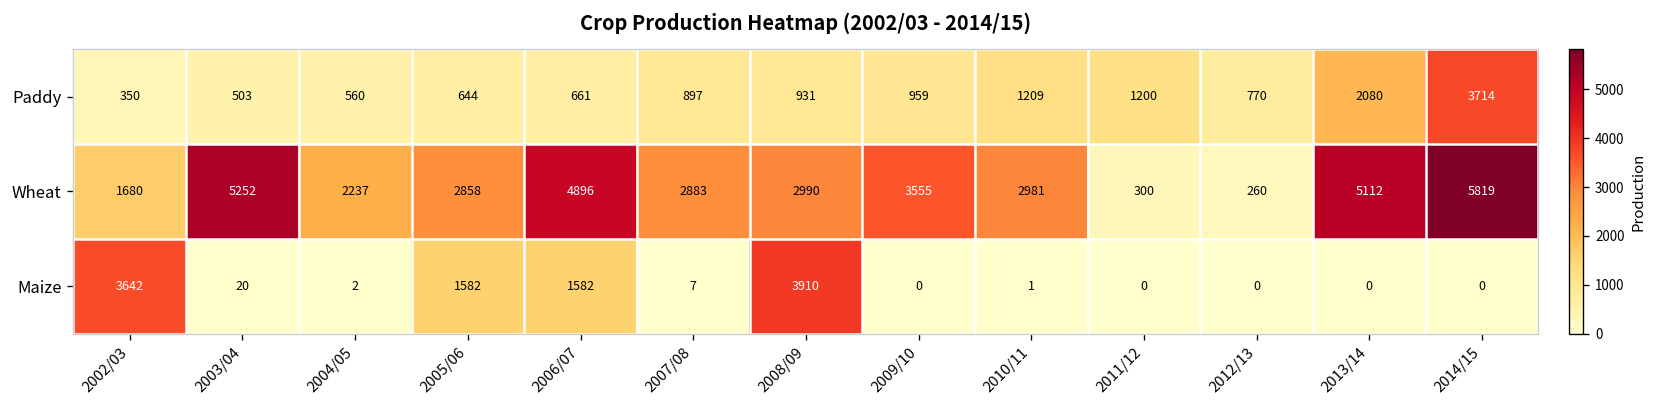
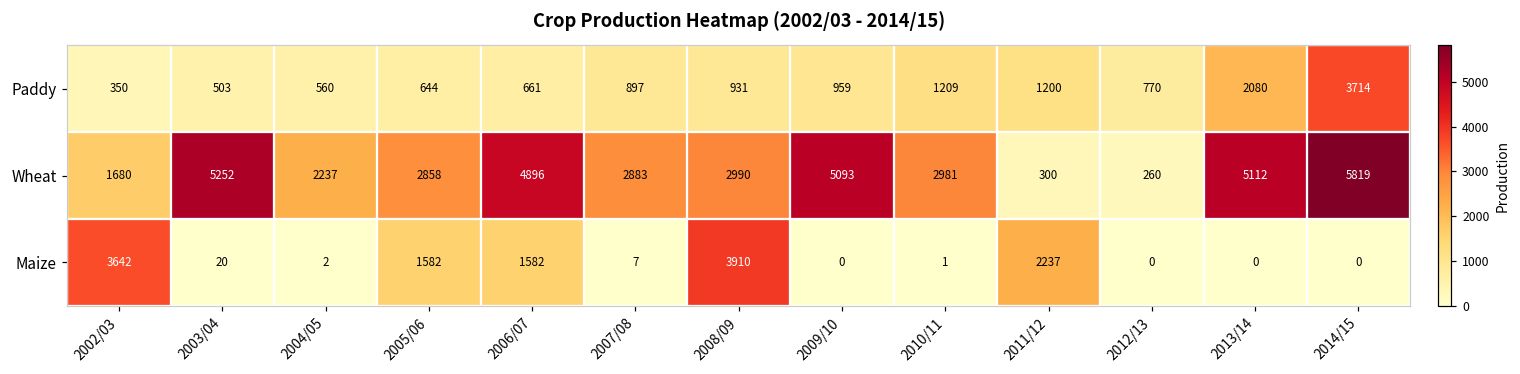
Wheat, 2009/10: 3555 -> 5093
Maize, 2011/12: 0 -> 2237
